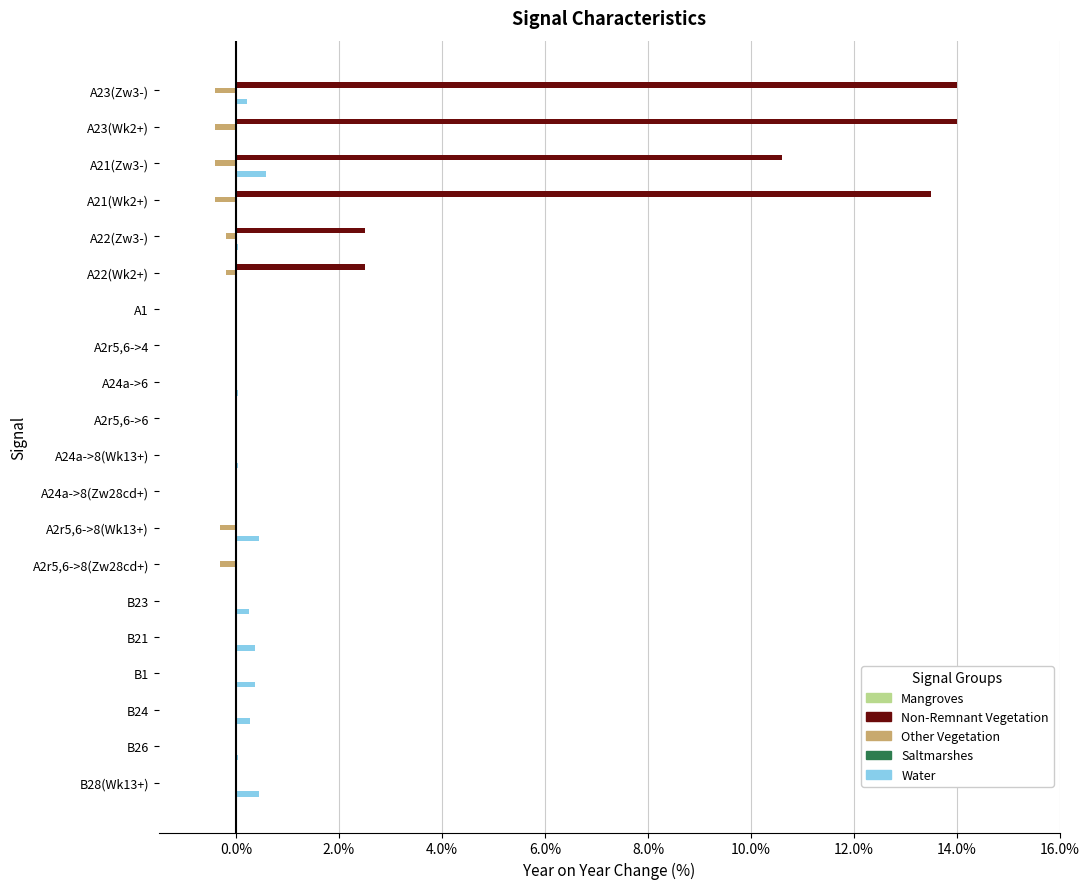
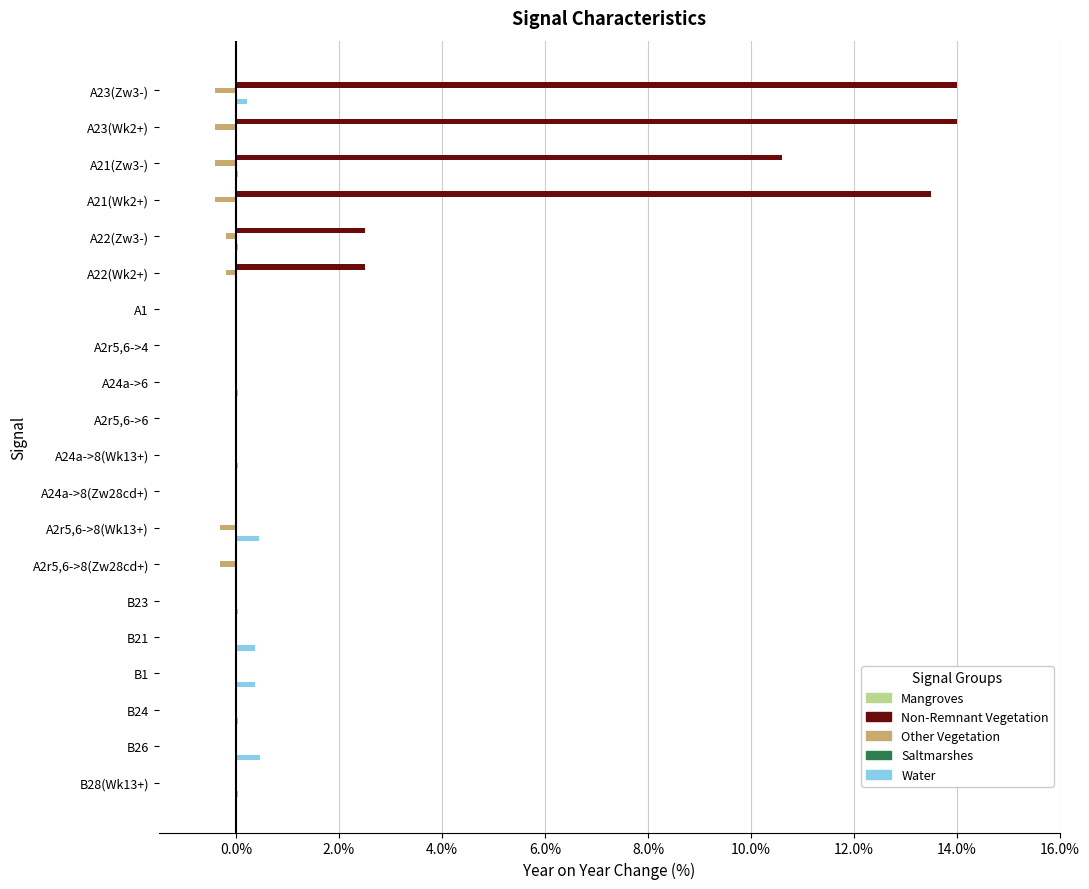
Water, A21(Zw3-): 0.6% -> 0.1%
Water, B23: 0.3% -> 0.1%
Water, B24: 0.3% -> 0.1%
Water, B26: 0.1% -> 0.5%
Water, B28(Wk13+): 0.4% -> 0.1%
